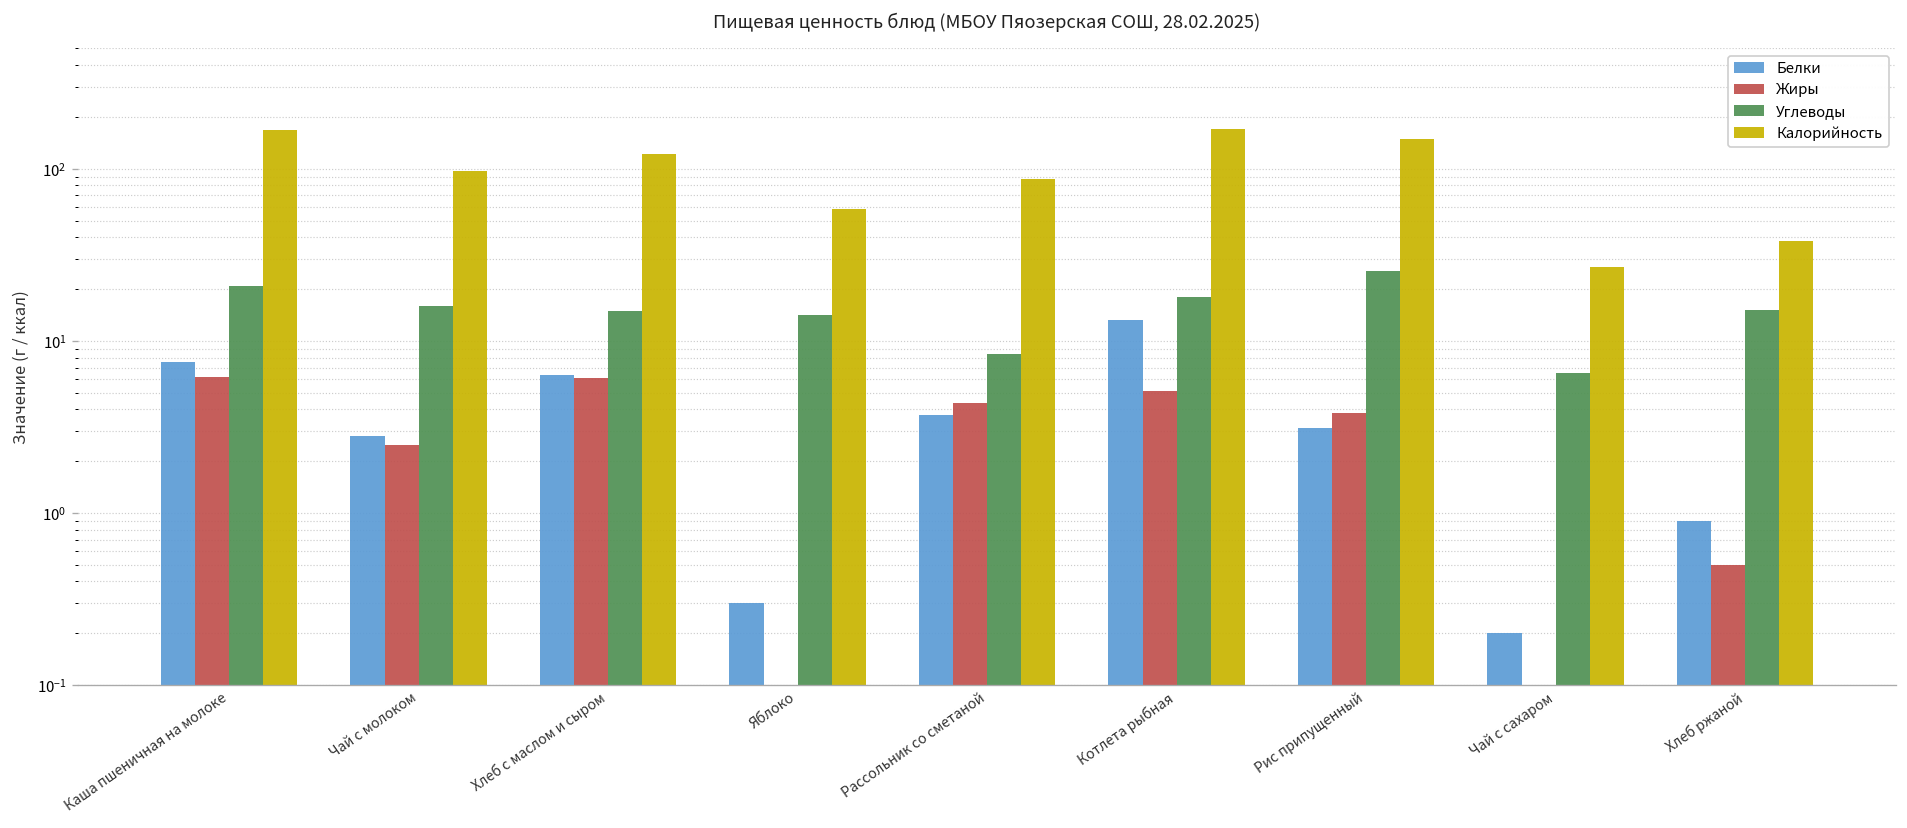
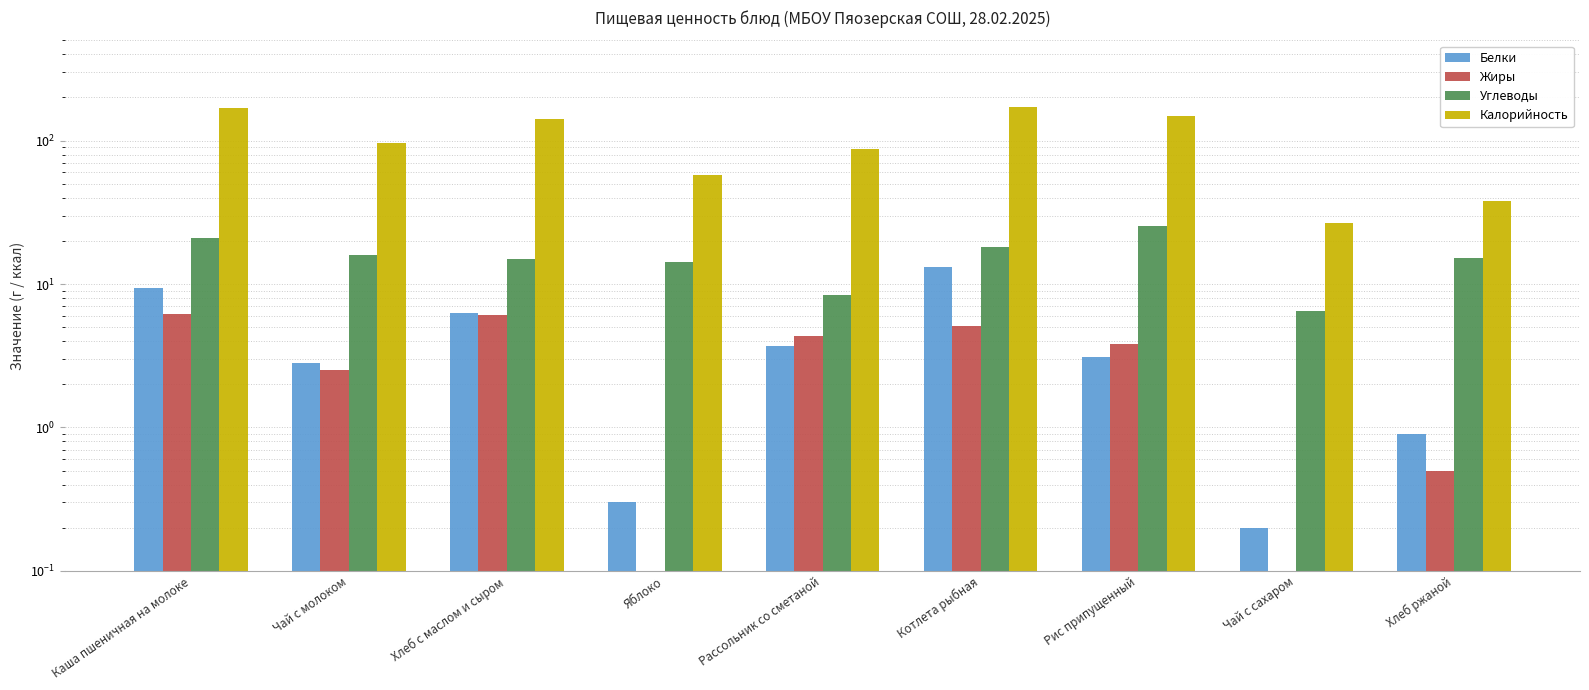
Белки, Каша пшеничная на молоке: 8 -> 9
Калорийность, Хлеб с маслом и сыром: 120 -> 140
